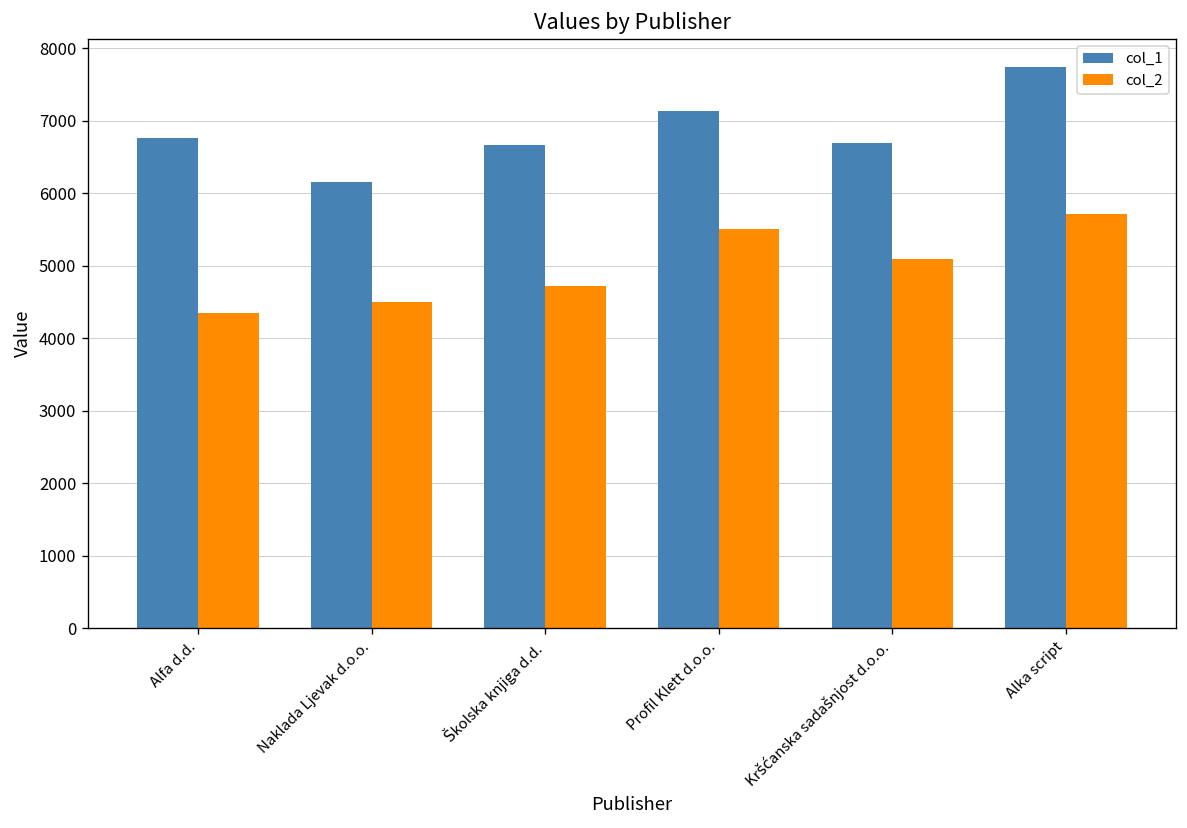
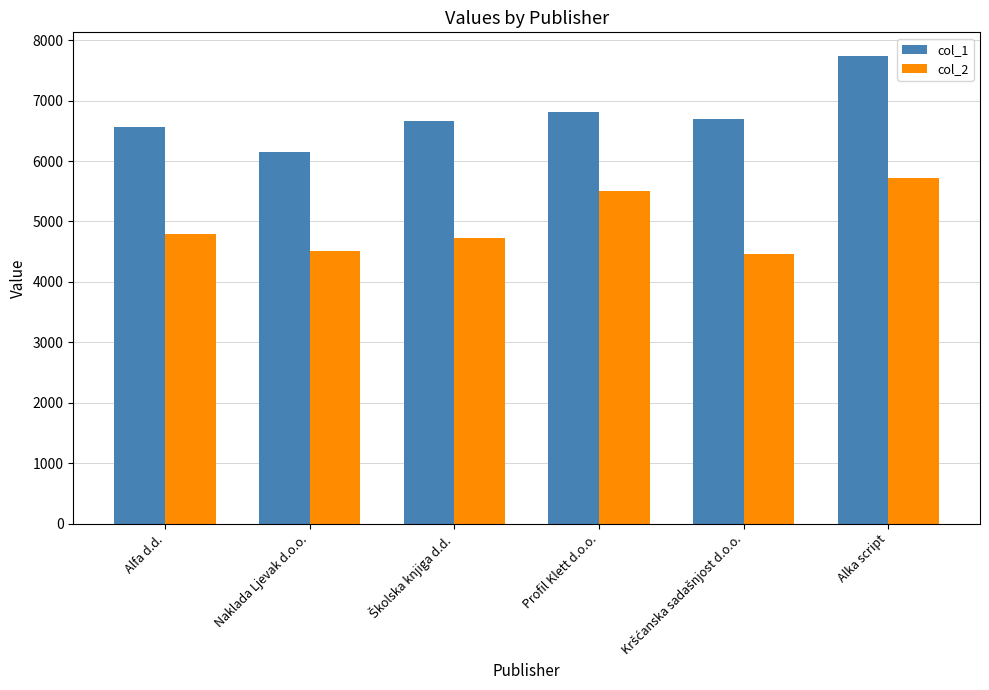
col_1, Alfa d.d.: 6800 -> 6600
col_2, Alfa d.d.: 4400 -> 4800
col_1, Profil Klett d.o.o.: 7100 -> 6800
col_2, Kršćanska sadašnjost d.o.o.: 5100 -> 4500
